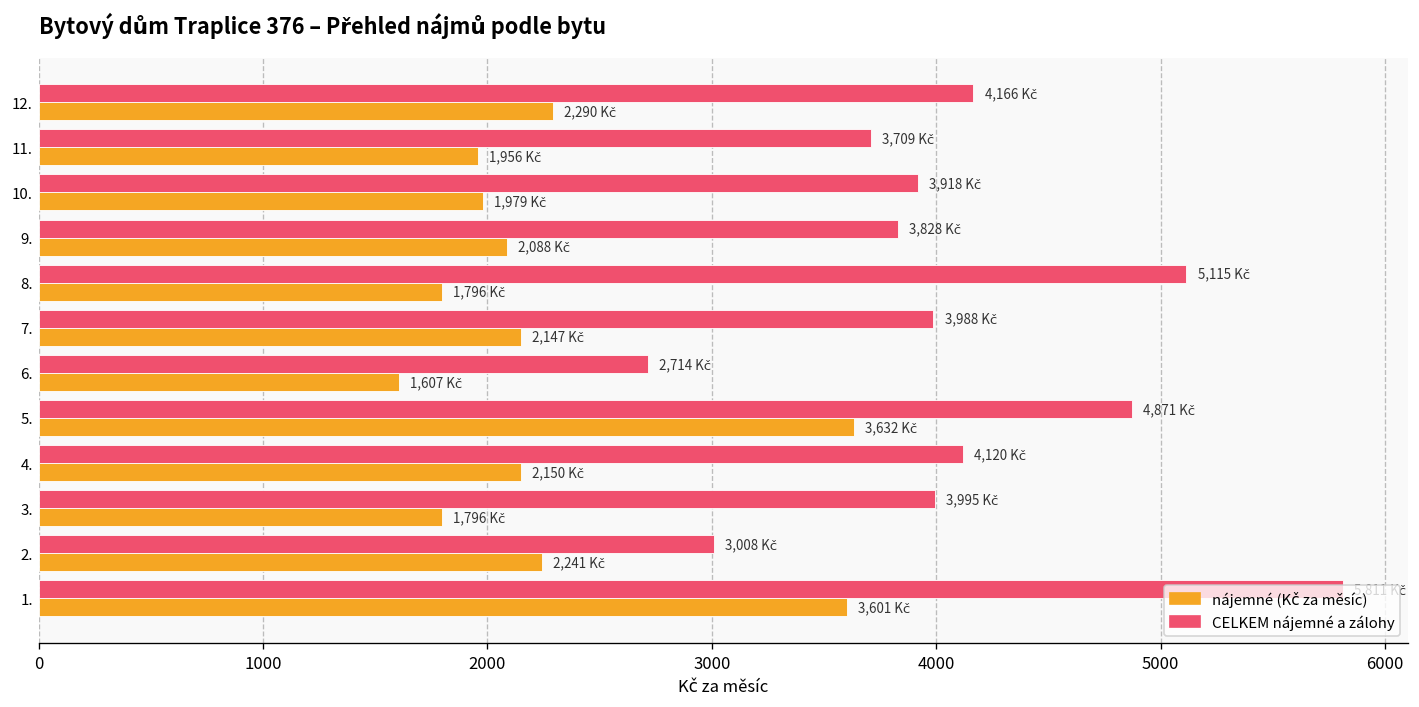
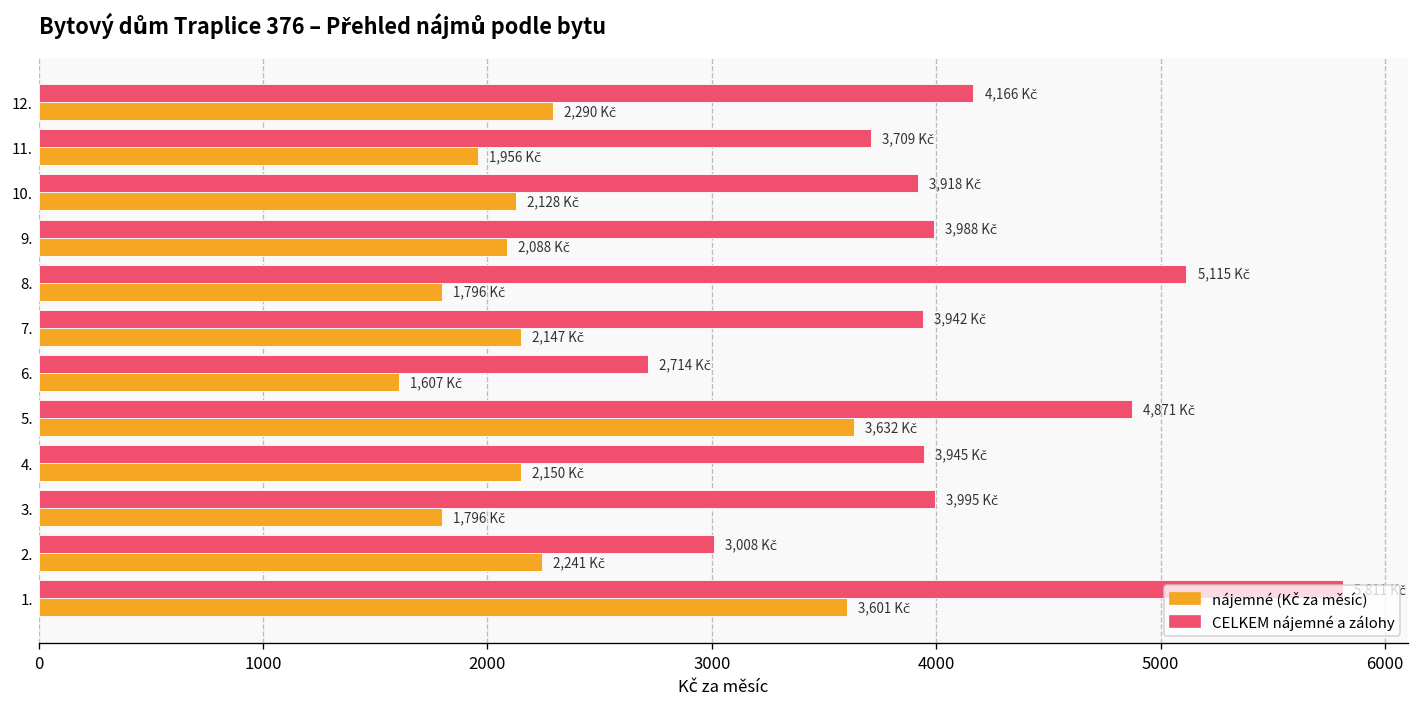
nájemné (Kč za měsíc), 10.: 1,979 -> 2,128
CELKEM nájemné a zálohy, 9.: 3,828 -> 3,988
CELKEM nájemné a zálohy, 7.: 3,988 -> 3,942
CELKEM nájemné a zálohy, 4.: 4,120 -> 3,945
